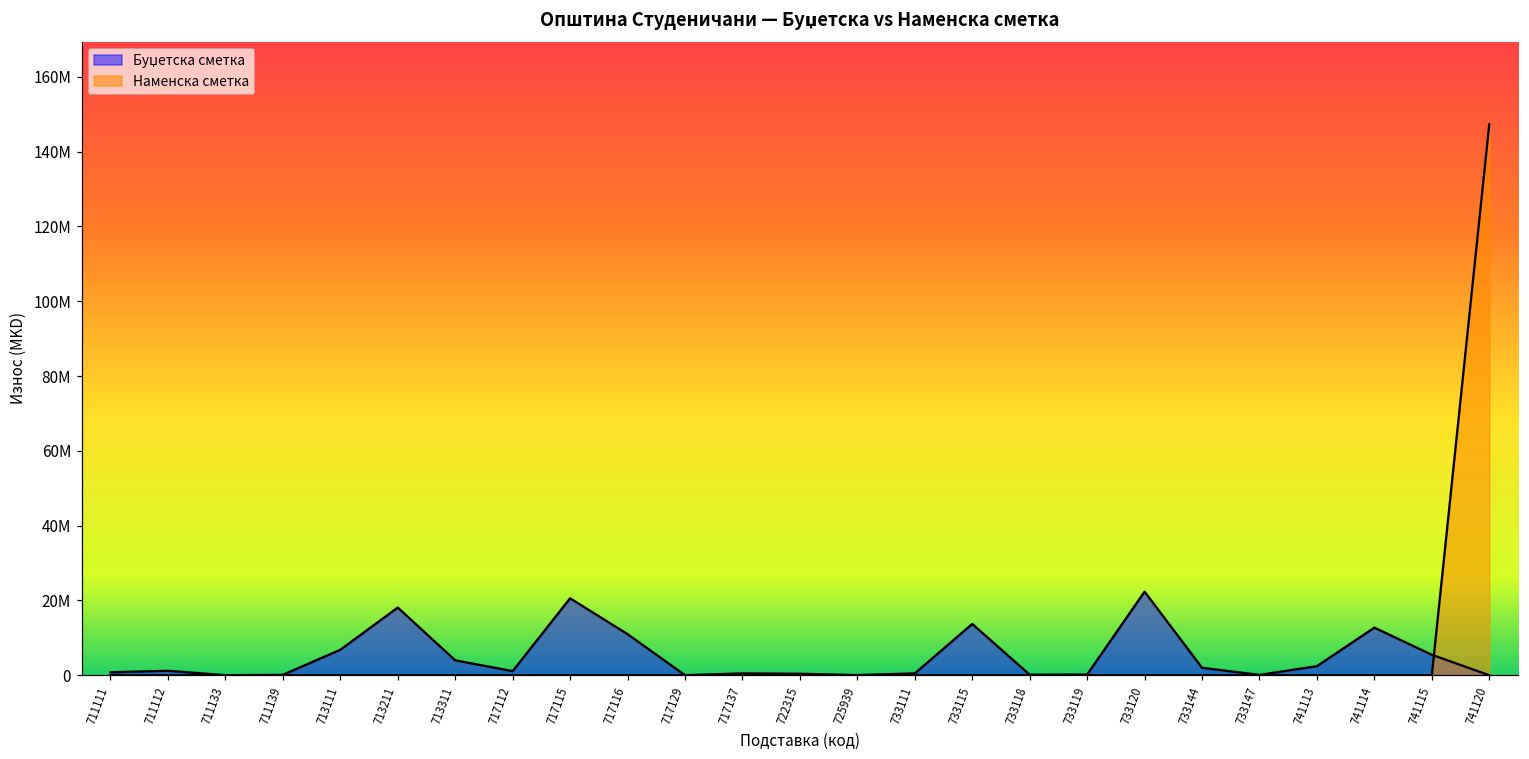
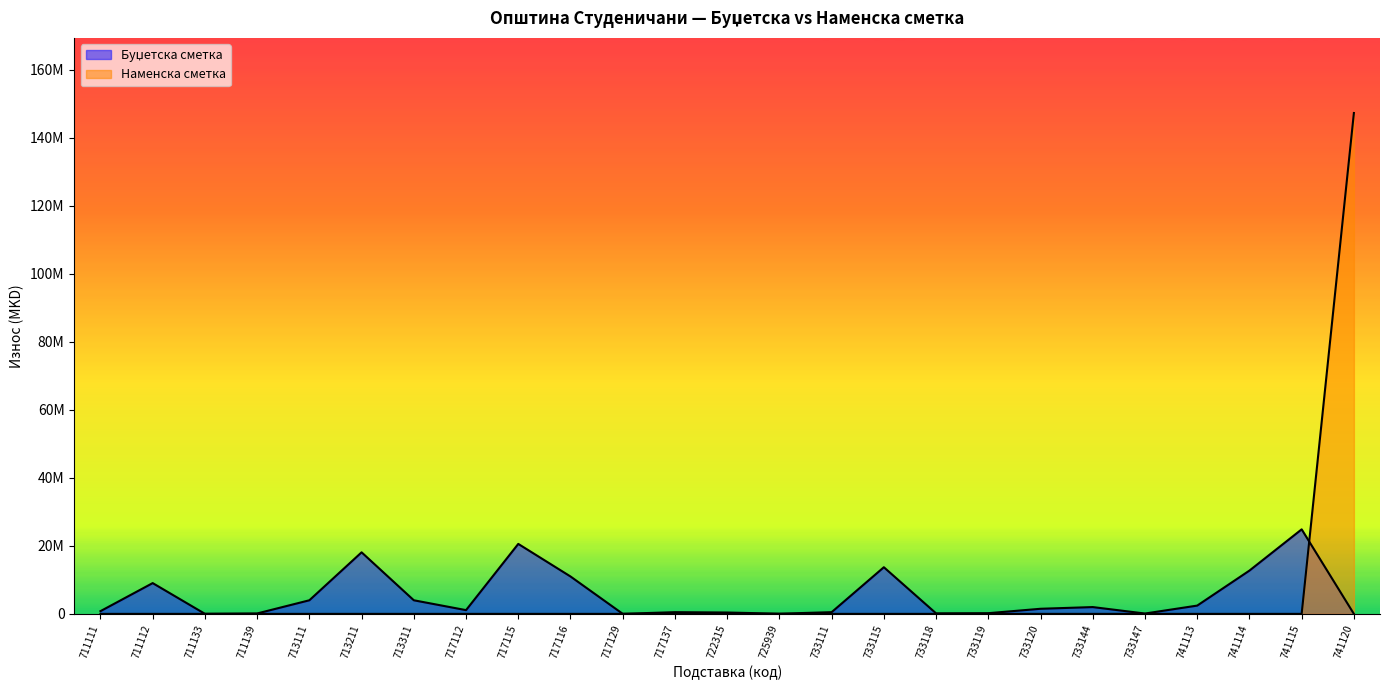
Буџетска сметка, 711112: 1000000 -> 9000000
Буџетска сметка, 713111: 7000000 -> 4000000
Буџетска сметка, 733120: 22000000 -> 2000000
Буџетска сметка, 741115: 5000000 -> 25000000
